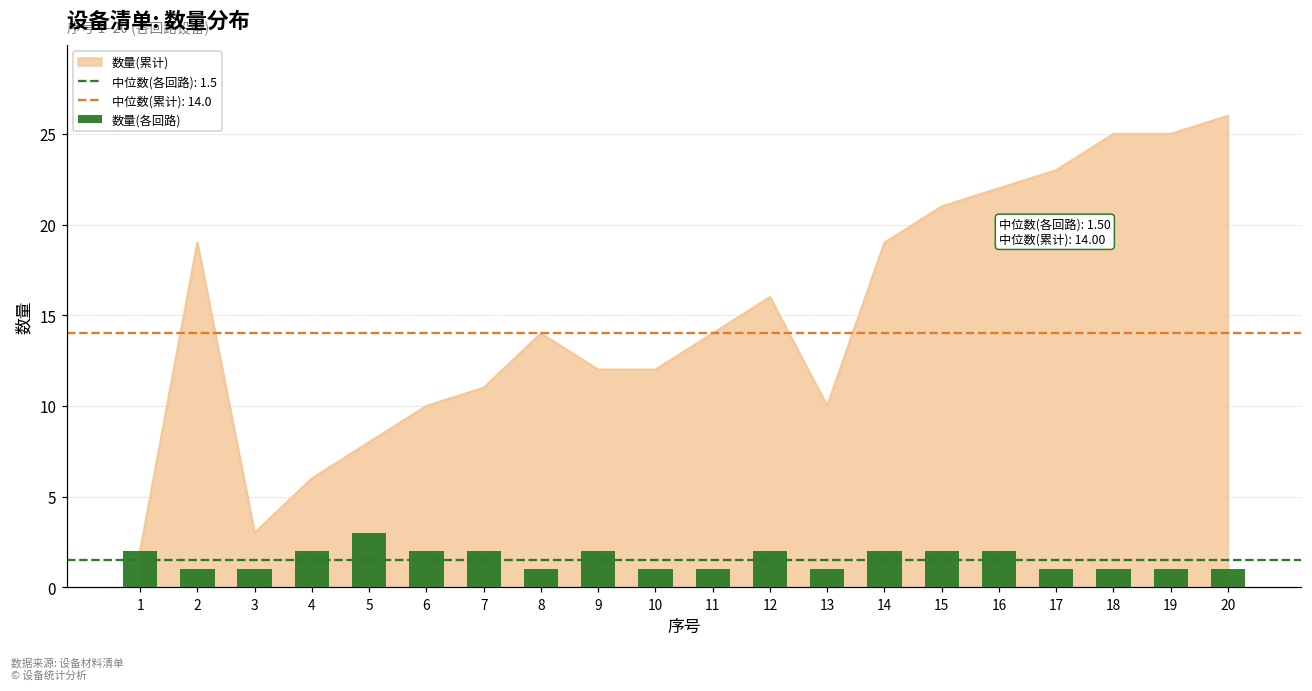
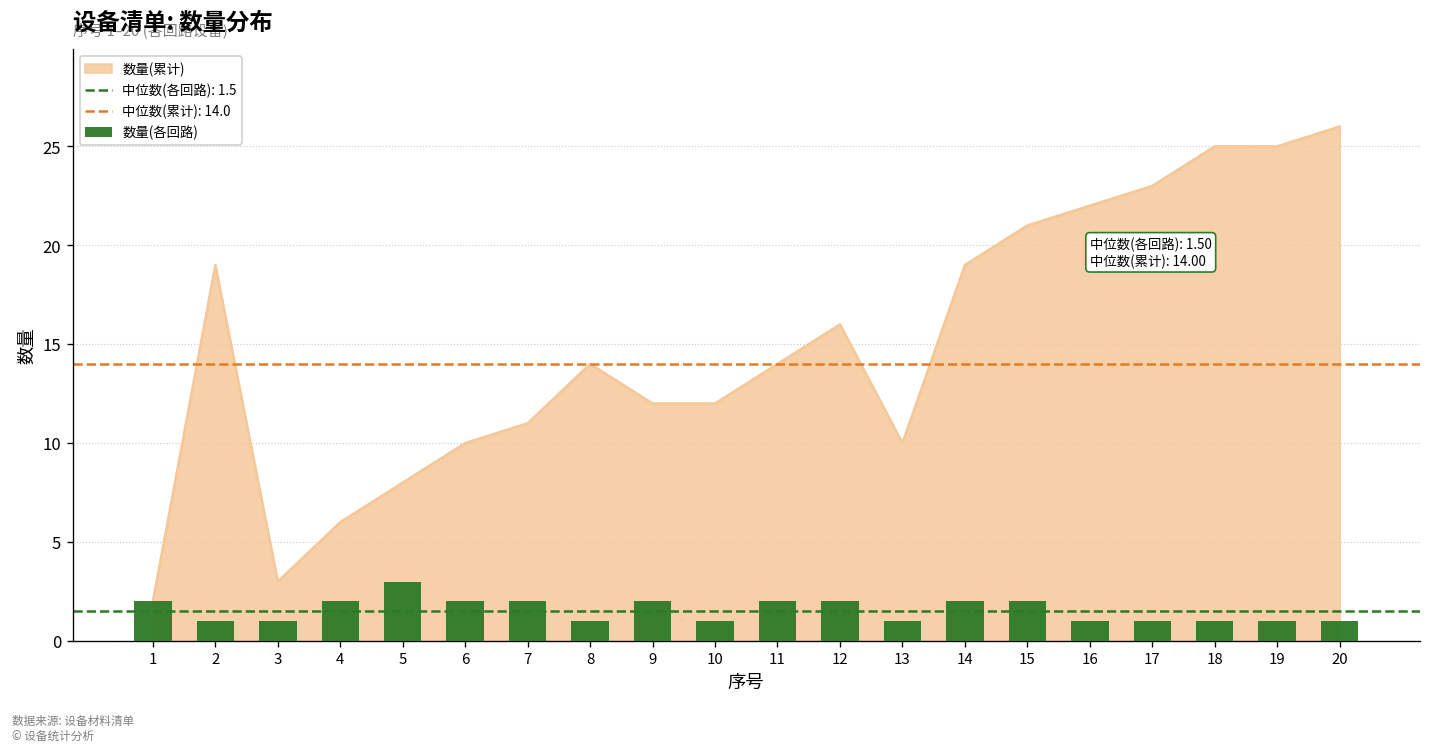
数量(各回路), 11: 1 -> 2
数量(各回路), 16: 2 -> 1
